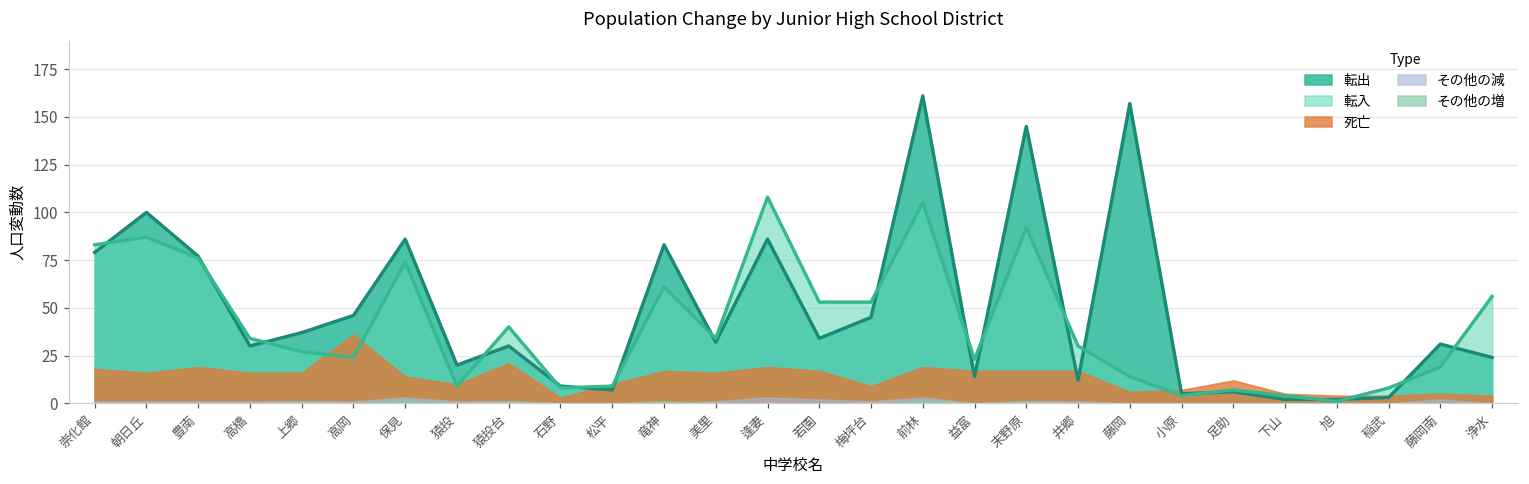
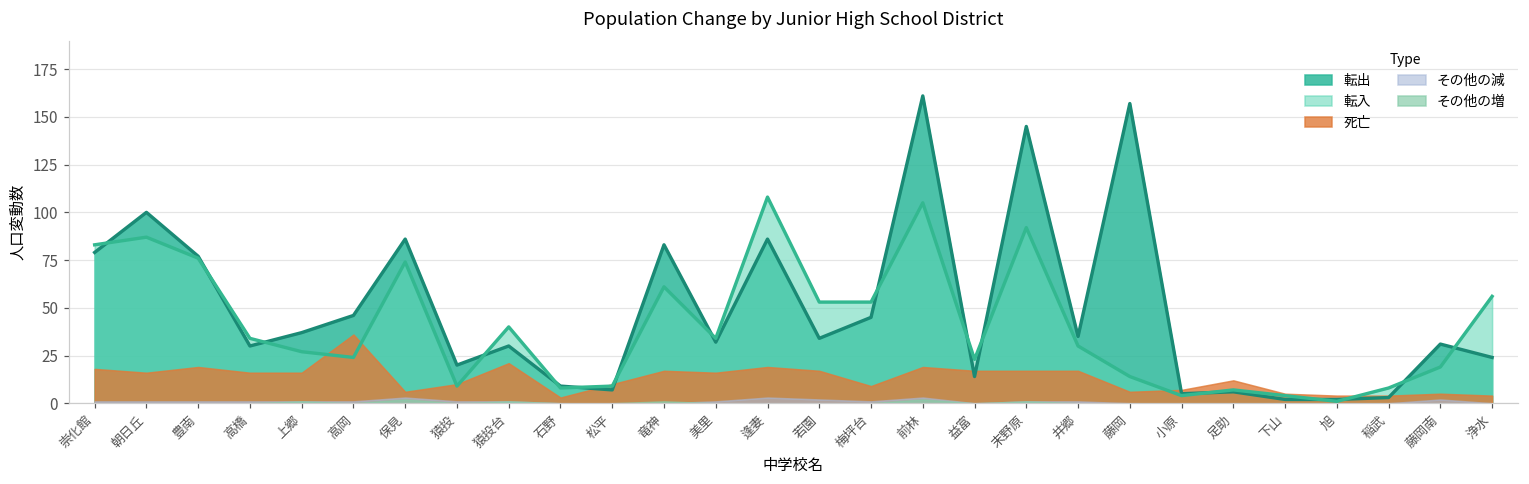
死亡, 保見: 14 -> 6
転出, 井郷: 12 -> 35
